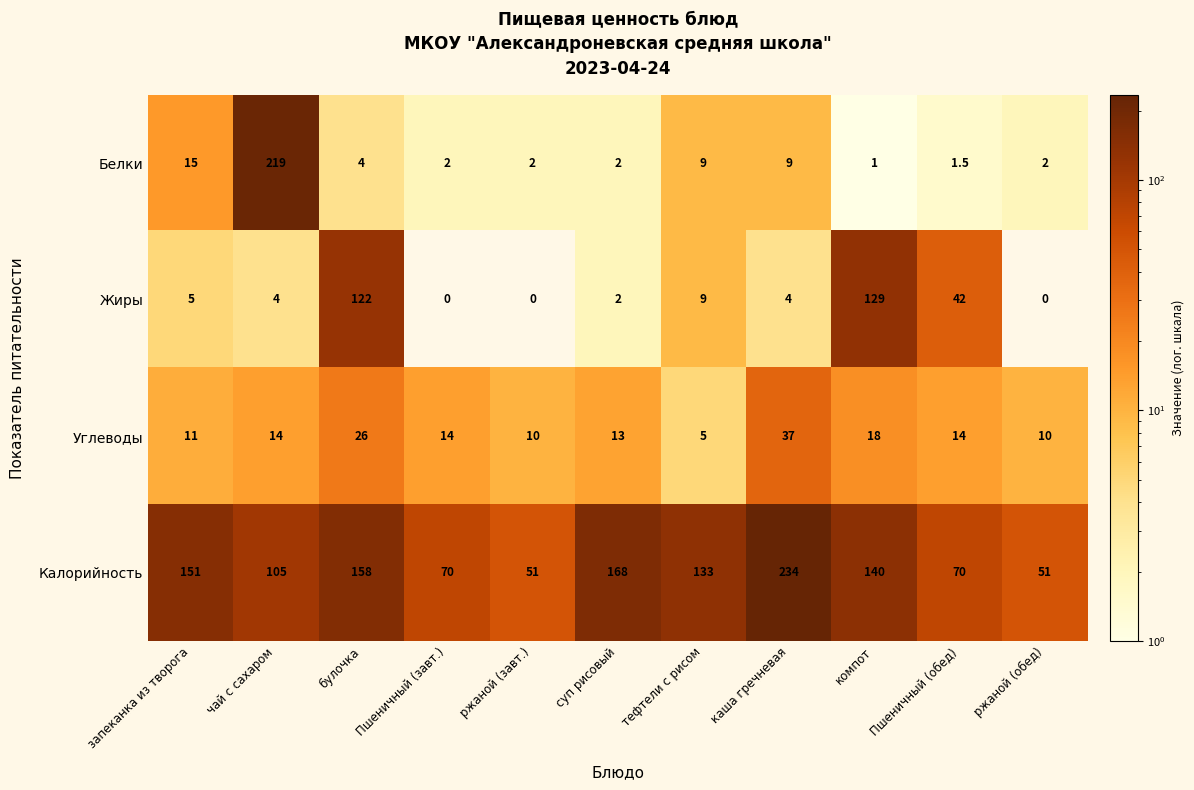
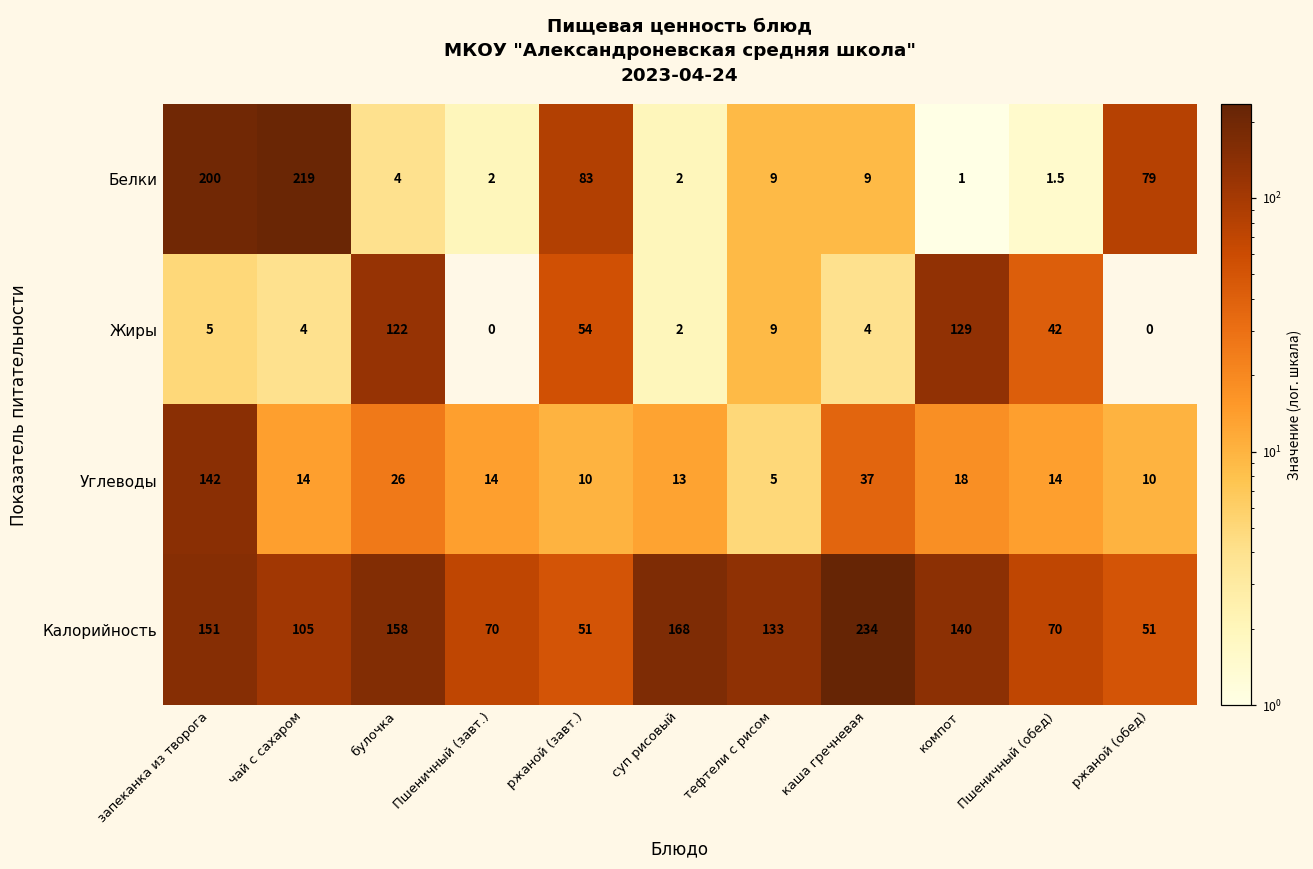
Белки, запеканка из творога: 15 -> 200
Белки, ржаной (завт.): 2 -> 83
Белки, ржаной (обед): 2 -> 79
Жиры, ржаной (завт.): 0 -> 54
Углеводы, запеканка из творога: 11 -> 142
